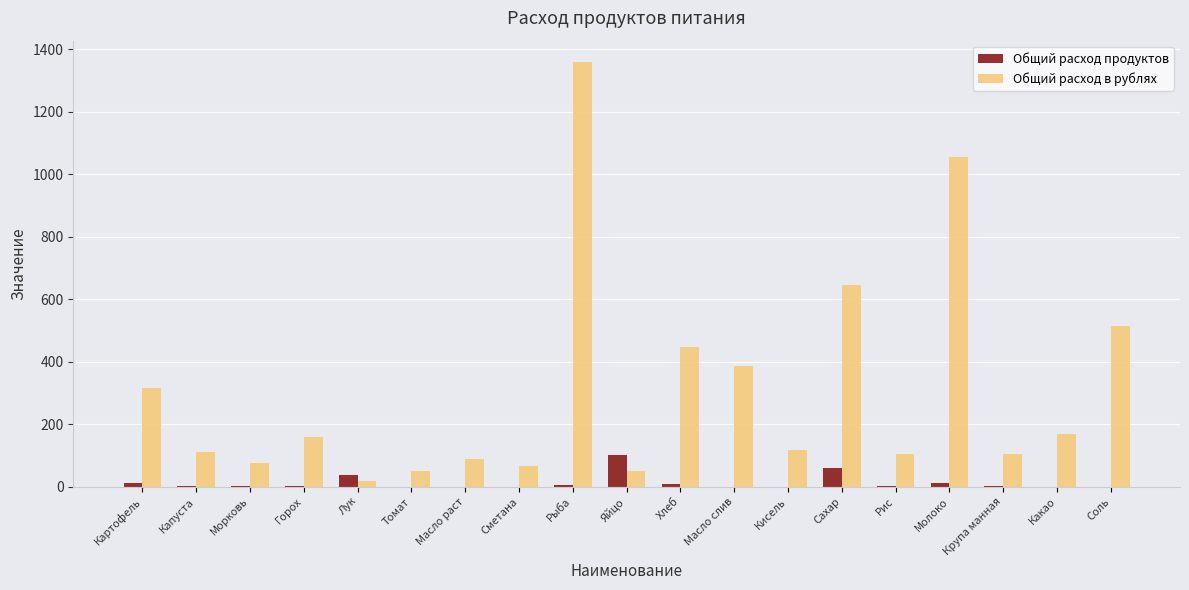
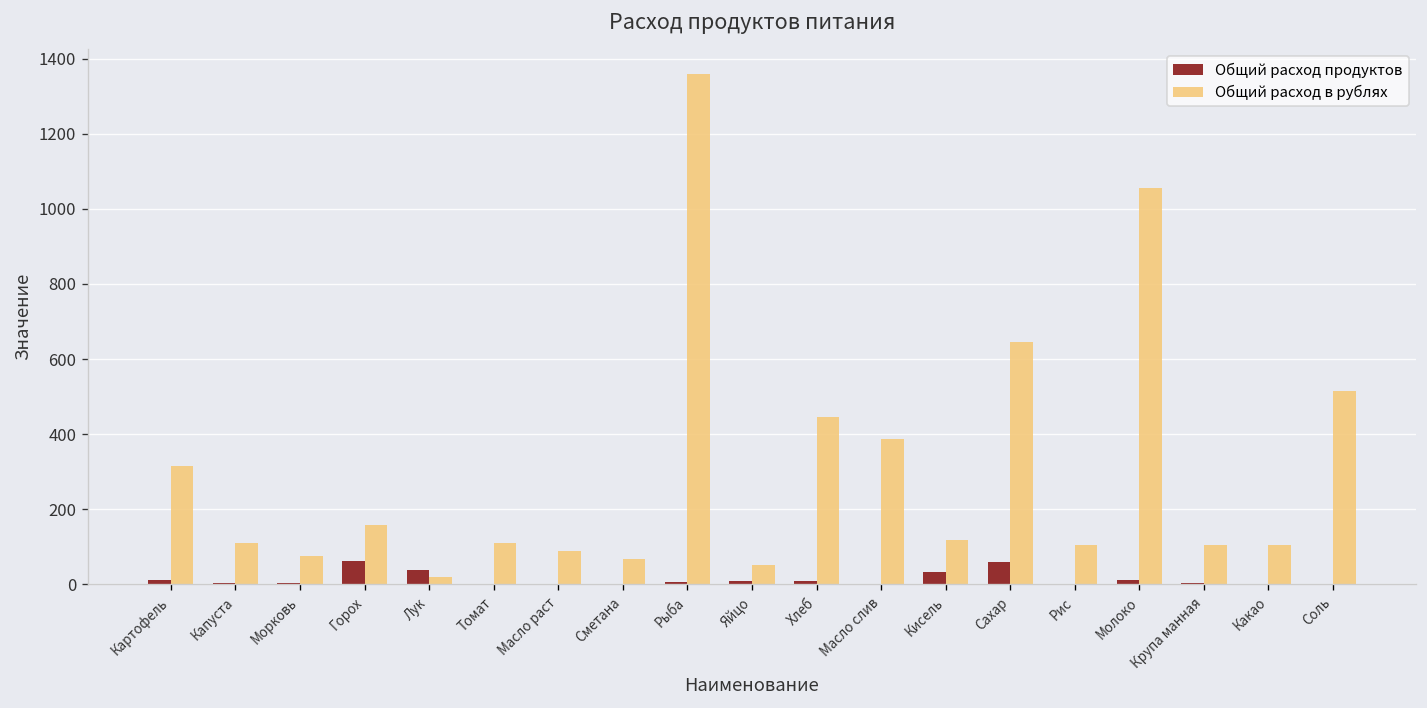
Общий расход продуктов, Горох: 0 -> 60
Общий расход в рублях, Томат: 50 -> 110
Общий расход продуктов, Яйцо: 100 -> 10
Общий расход продуктов, Кисель: 0 -> 30
Общий расход в рублях, Какао: 170 -> 110
